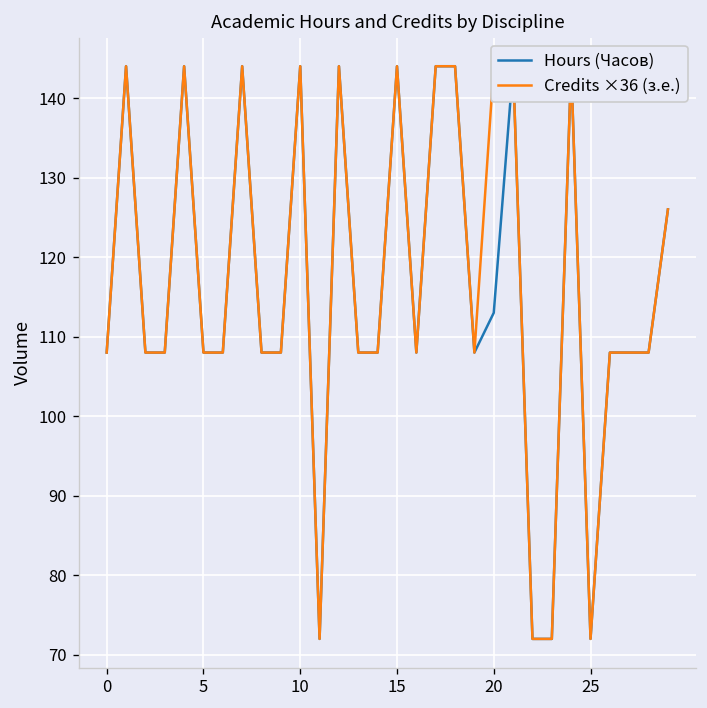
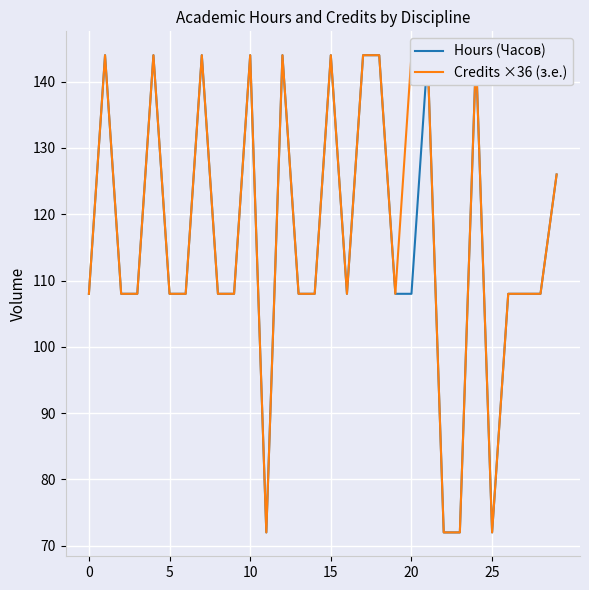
Hours (Часов), 20: 113 -> 108
